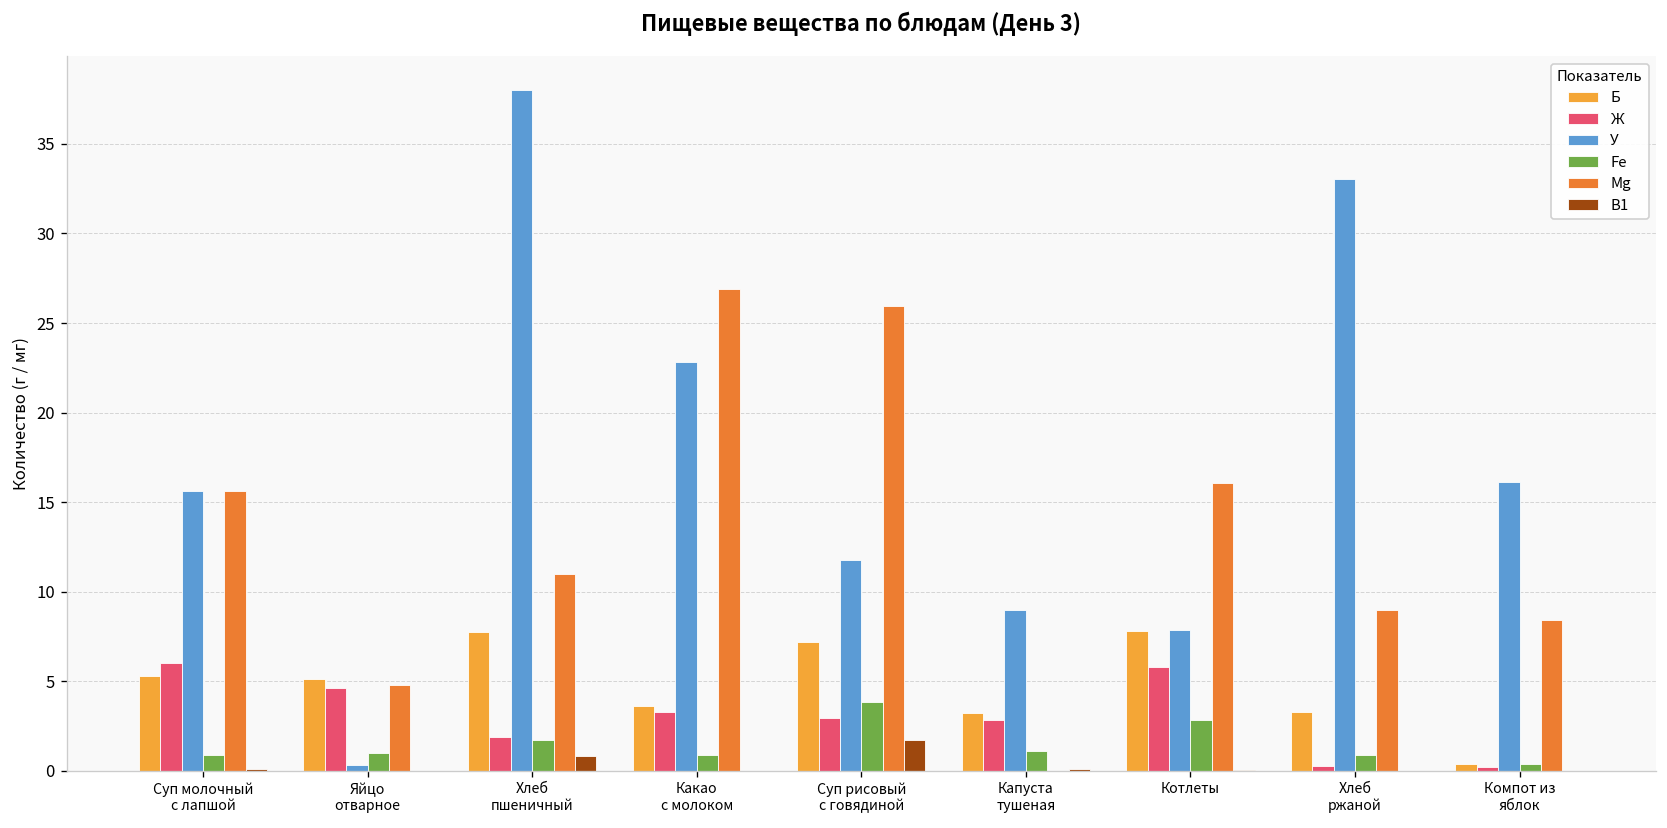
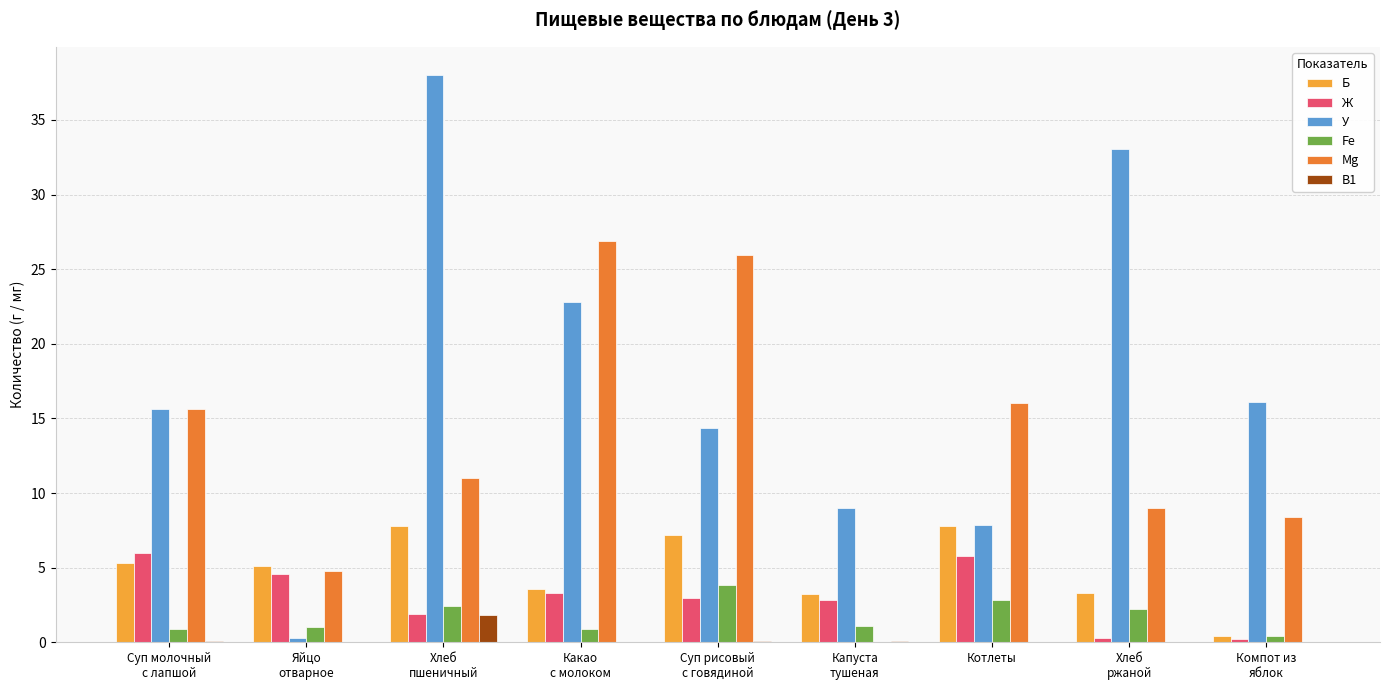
Fe, Хлеб пшеничный: 1.7 -> 2.4
В1, Хлеб пшеничный: 0.9 -> 1.9
У, Суп рисовый с говядиной: 11.8 -> 14.3
В1, Суп рисовый с говядиной: 1.7 -> 0.1
Fe, Хлеб ржаной: 0.9 -> 2.2
